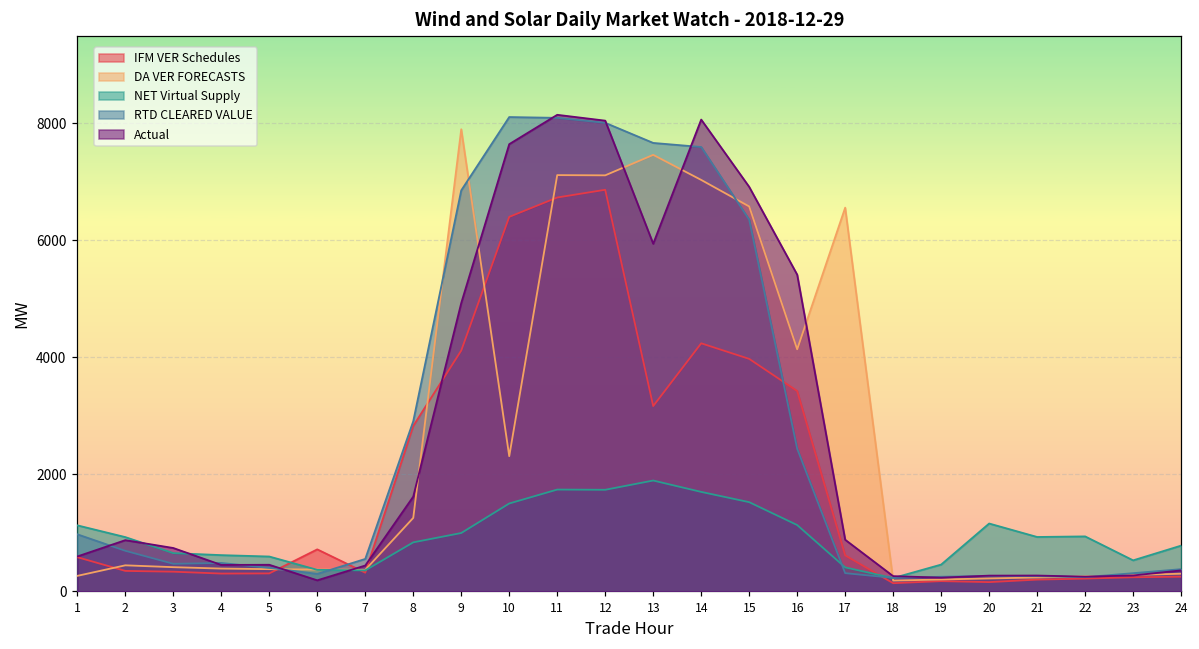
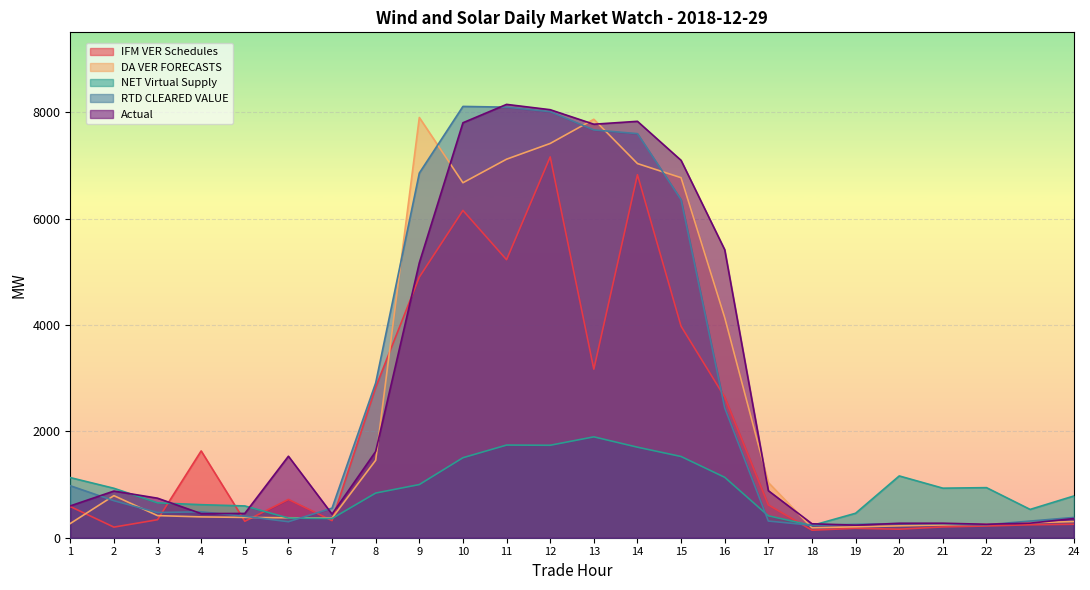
IFM VER Schedules, 2: 400 -> 200
DA VER FORECASTS, 2: 400 -> 800
IFM VER Schedules, 4: 300 -> 1600
Actual, 6: 200 -> 1500
DA VER FORECASTS, 8: 1300 -> 1500
IFM VER Schedules, 9: 4100 -> 4900
Actual, 9: 4900 -> 5200
IFM VER Schedules, 10: 6400 -> 6200
DA VER FORECASTS, 10: 2300 -> 6700
Actual, 10: 7600 -> 7800
IFM VER Schedules, 11: 6700 -> 5200
IFM VER Schedules, 12: 6900 -> 7200
DA VER FORECASTS, 12: 7100 -> 7400
DA VER FORECASTS, 13: 7500 -> 7900
Actual, 13: 5900 -> 7800
IFM VER Schedules, 14: 4200 -> 6800
Actual, 14: 8100 -> 7800
DA VER FORECASTS, 15: 6600 -> 6800
Actual, 15: 6900 -> 7100
IFM VER Schedules, 16: 3400 -> 2600
DA VER FORECASTS, 17: 6600 -> 1000
